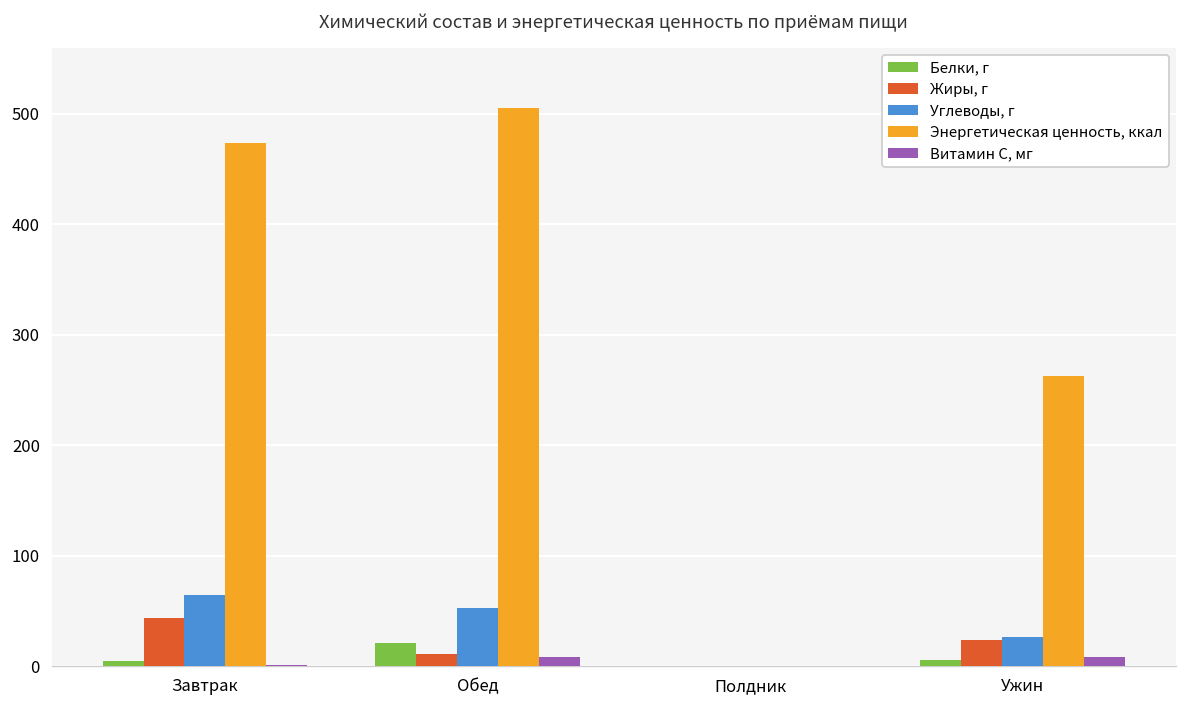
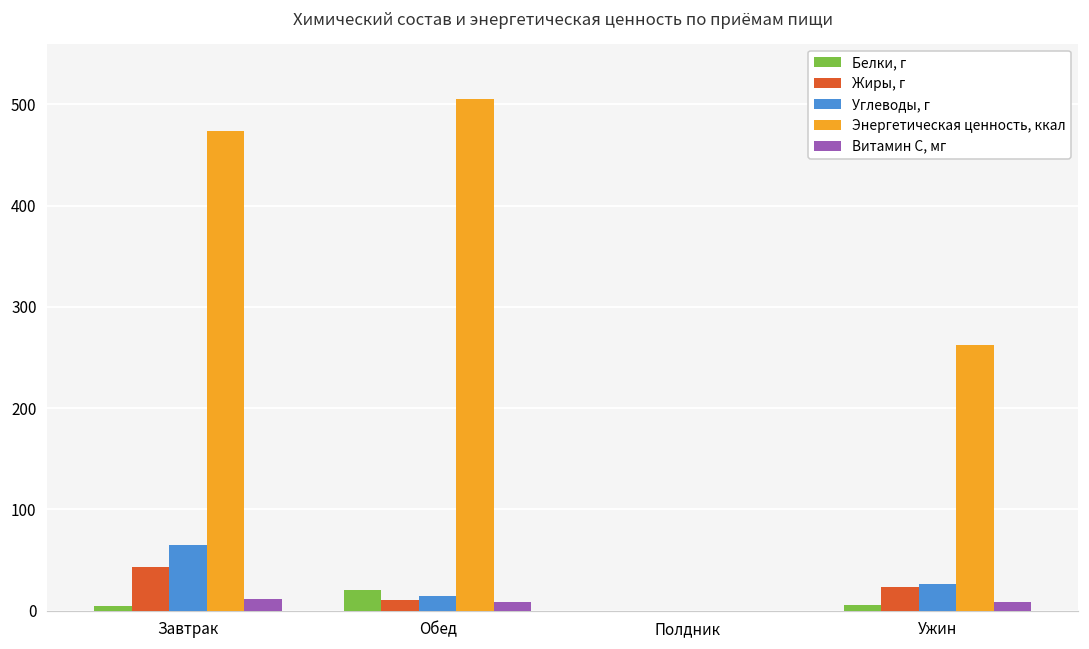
Витамин С, мг, Завтрак: 0 -> 10
Углеводы, г, Обед: 50 -> 10
